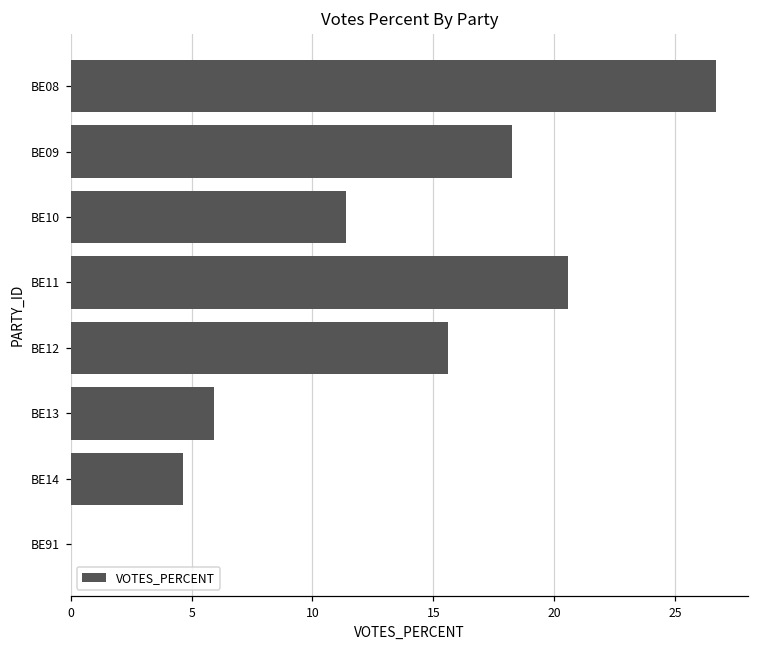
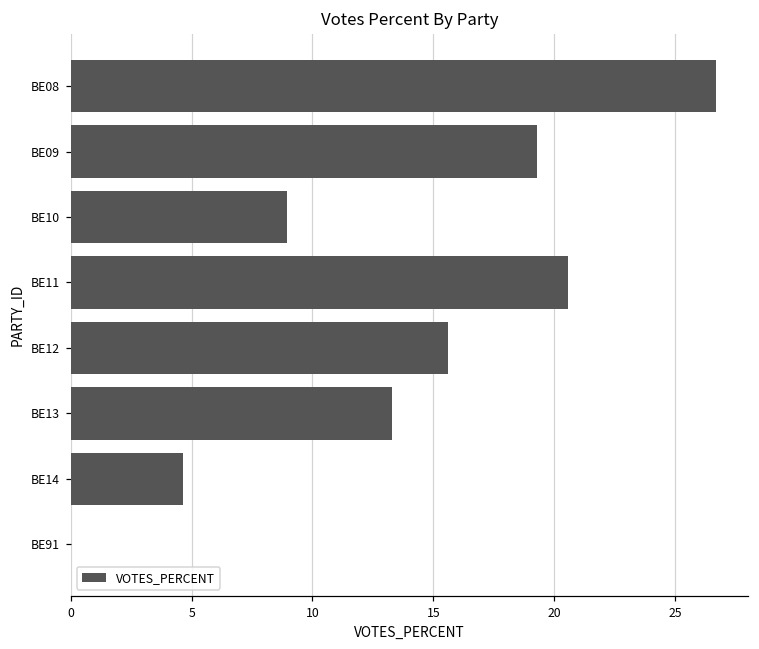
BE09: 18.3 -> 19.3
BE10: 11.4 -> 8.9
BE13: 5.9 -> 13.3
